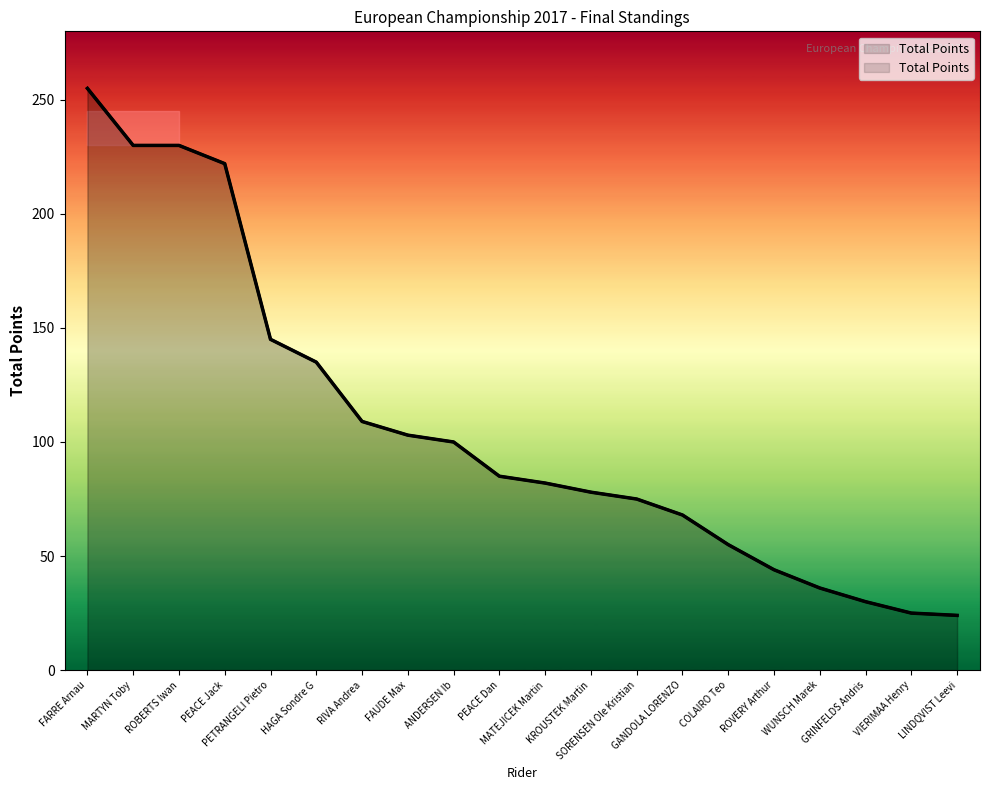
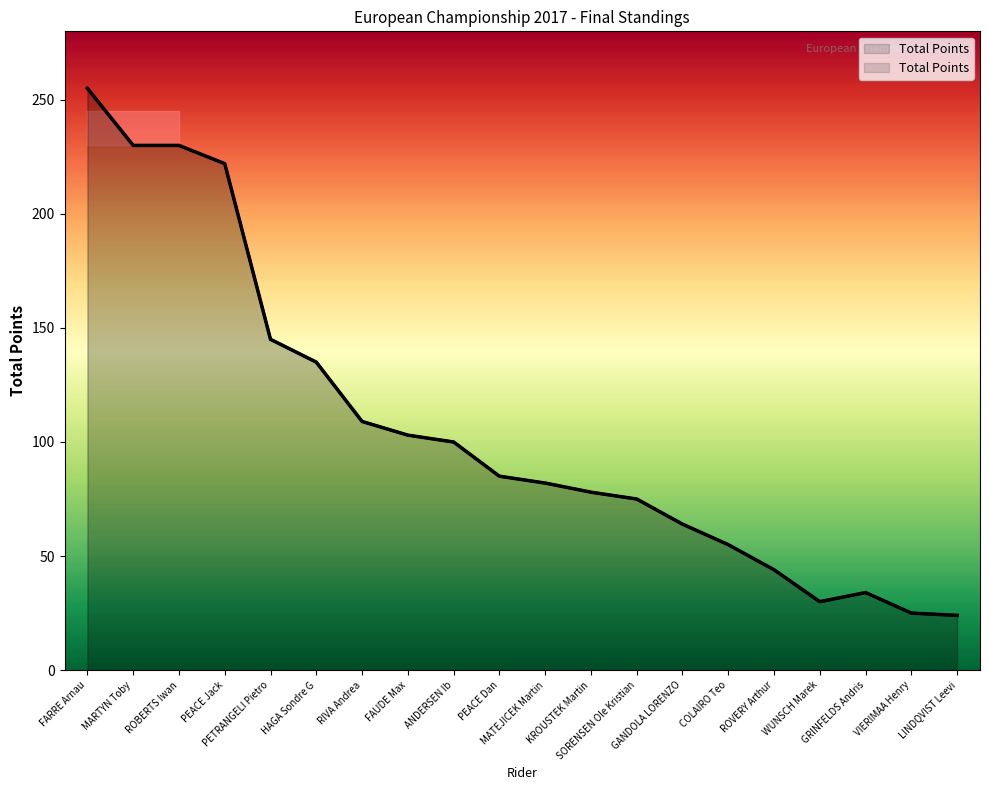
Total Points, GANDOLA LORENZO: 68 -> 64
Total Points, WUNSCH Marek: 36 -> 30
Total Points, GRINFELDS Andris: 30 -> 34
